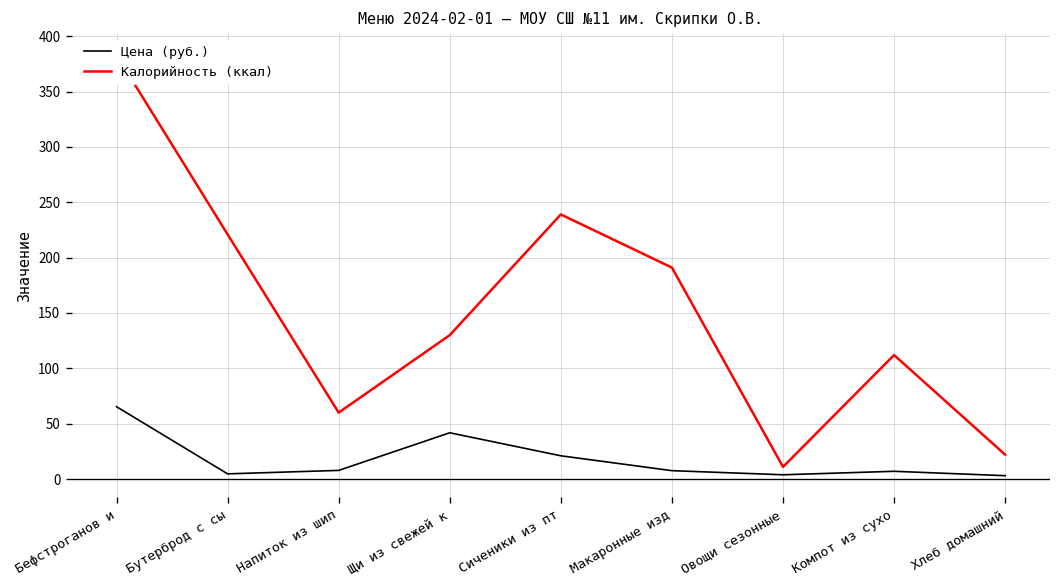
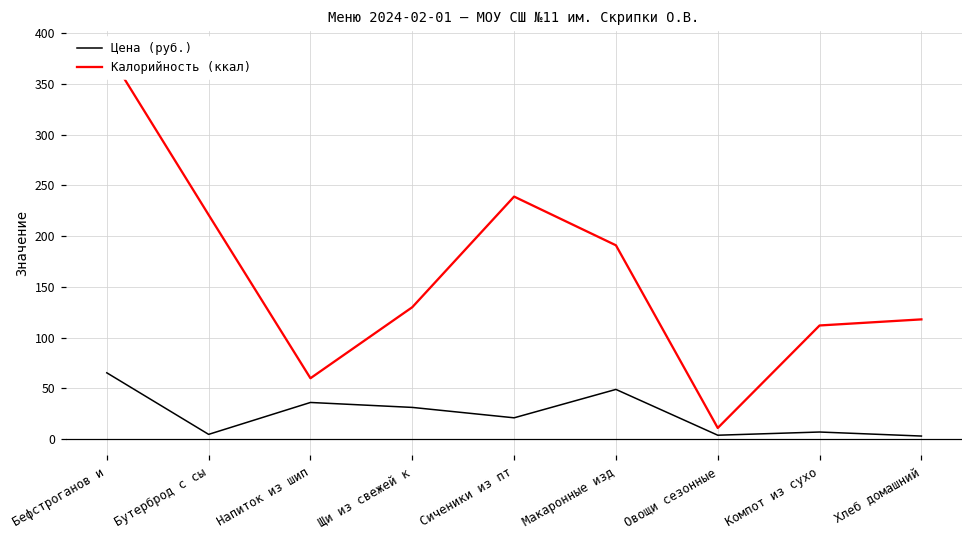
Цена (руб.), Напиток из шип: 10 -> 40
Цена (руб.), Щи из свежей к: 40 -> 30
Цена (руб.), Макаронные изд: 10 -> 50
Калорийность (ккал), Хлеб домашний: 20 -> 120
